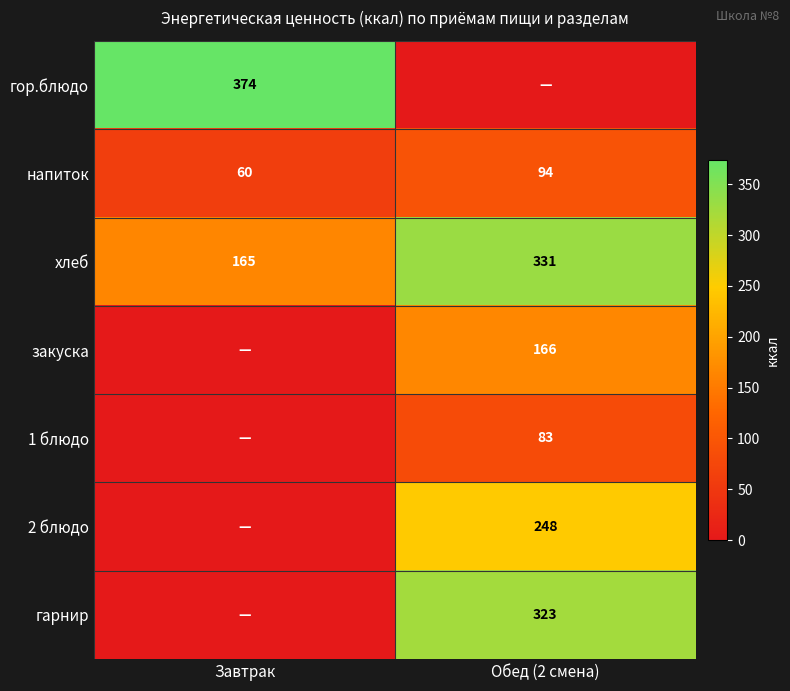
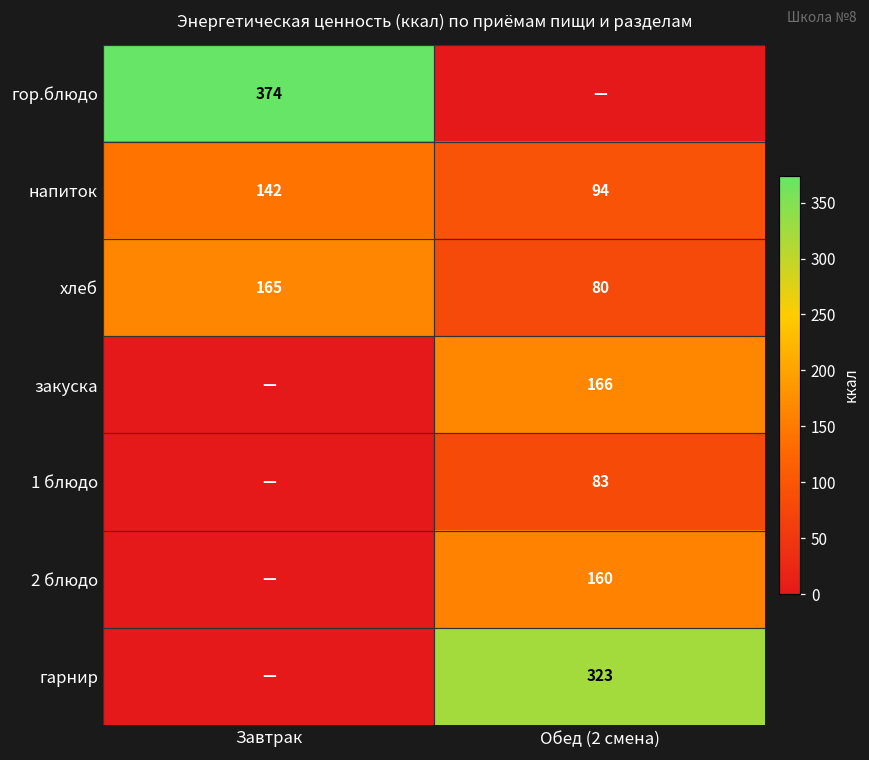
напиток, Завтрак: 60 -> 142
хлеб, Обед (2 смена): 331 -> 80
2 блюдо, Обед (2 смена): 248 -> 160
